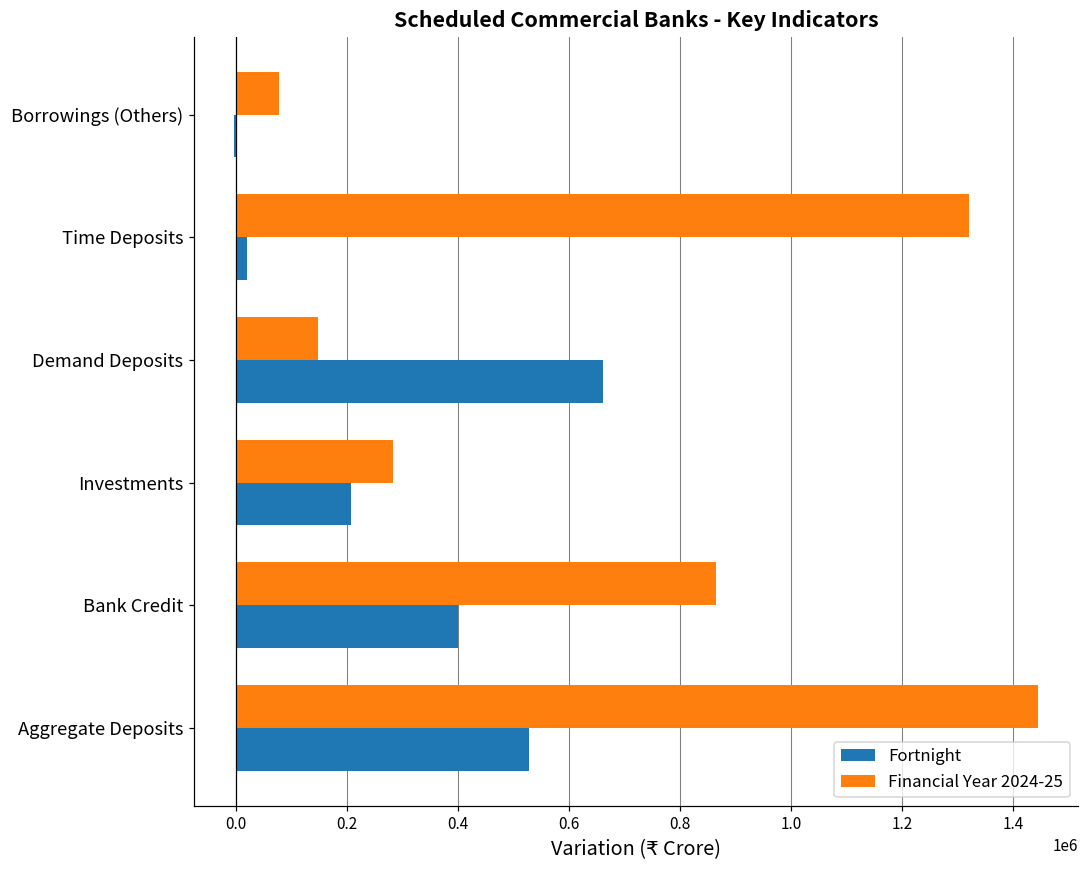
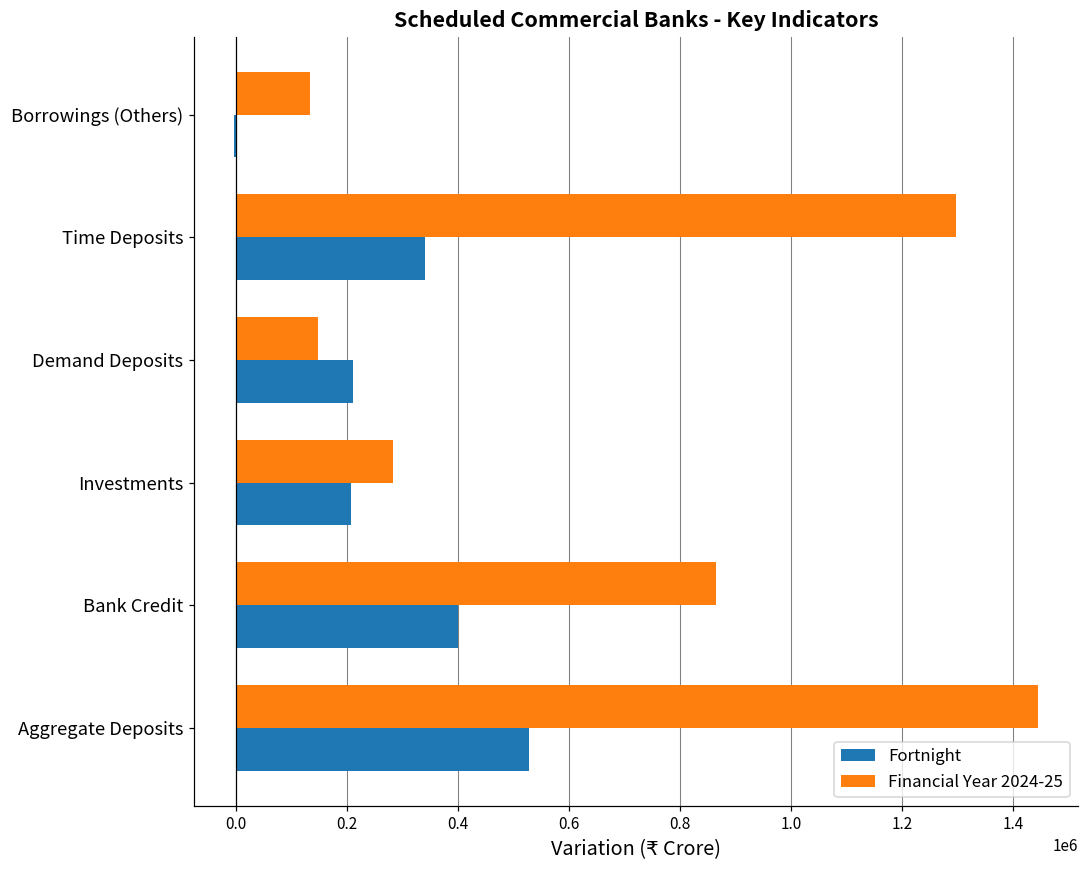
Financial Year 2024-25, Borrowings (Others): 80000 -> 130000
Financial Year 2024-25, Time Deposits: 1320000 -> 1300000
Fortnight, Time Deposits: 20000 -> 340000
Fortnight, Demand Deposits: 660000 -> 210000
